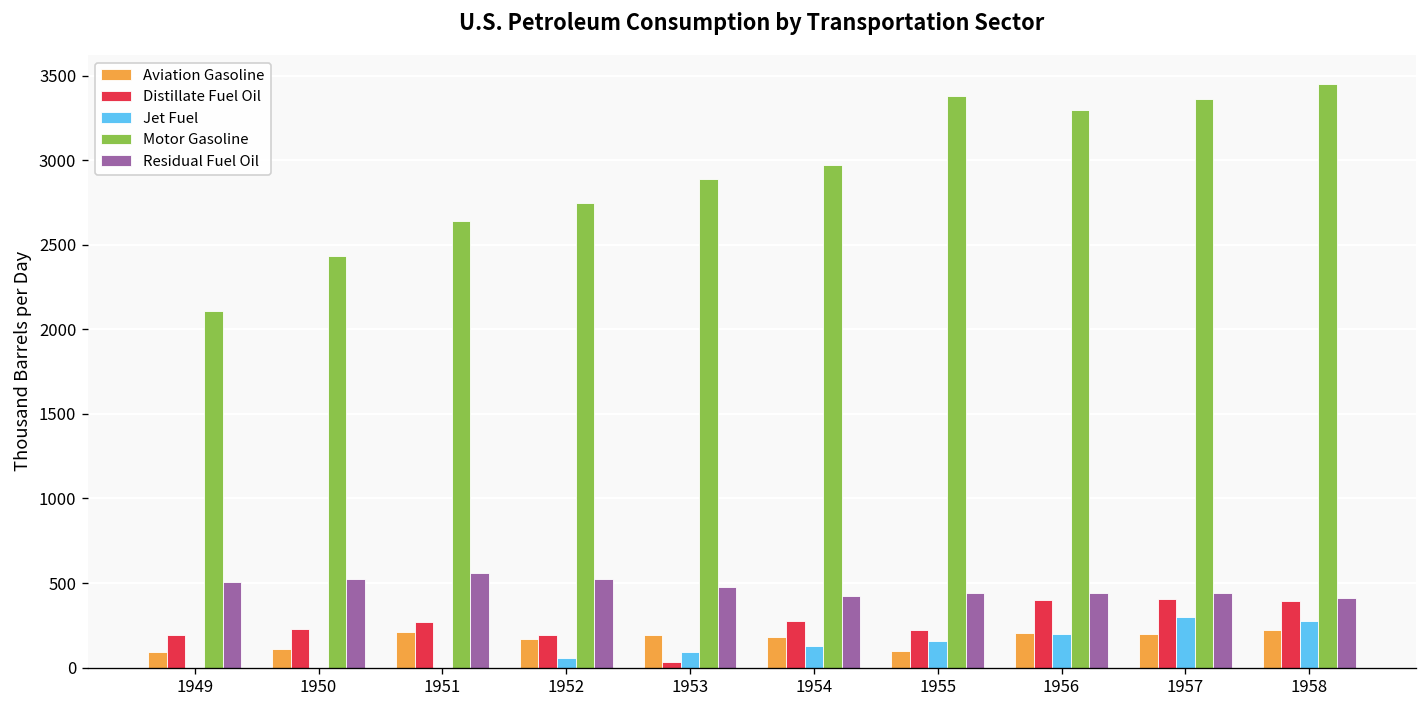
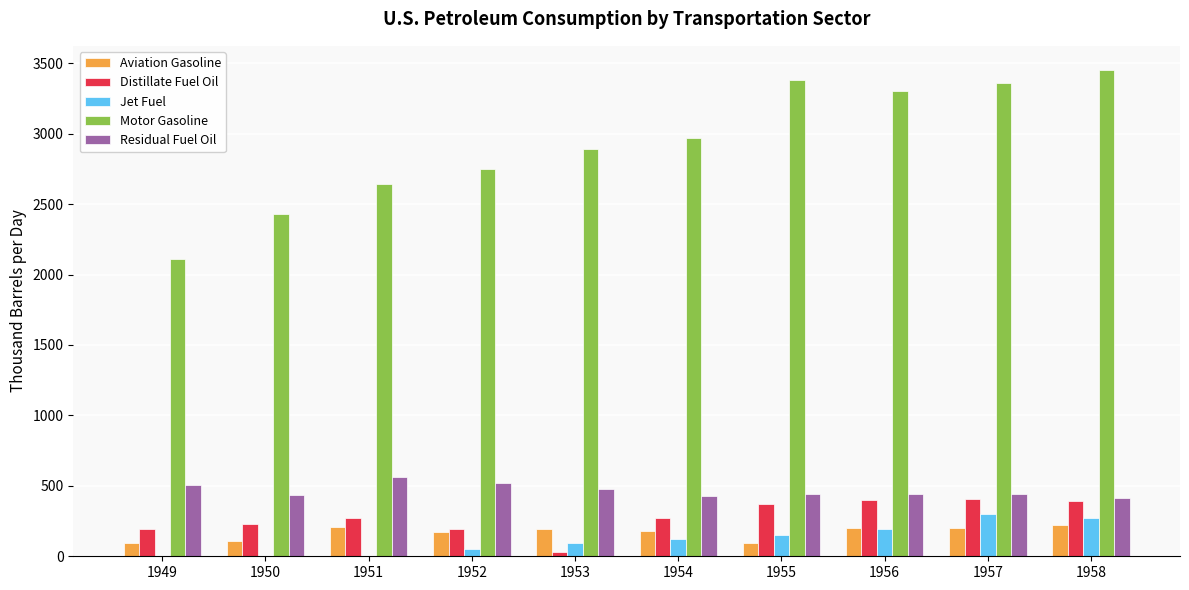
Residual Fuel Oil, 1950: 520 -> 440
Distillate Fuel Oil, 1955: 220 -> 370
